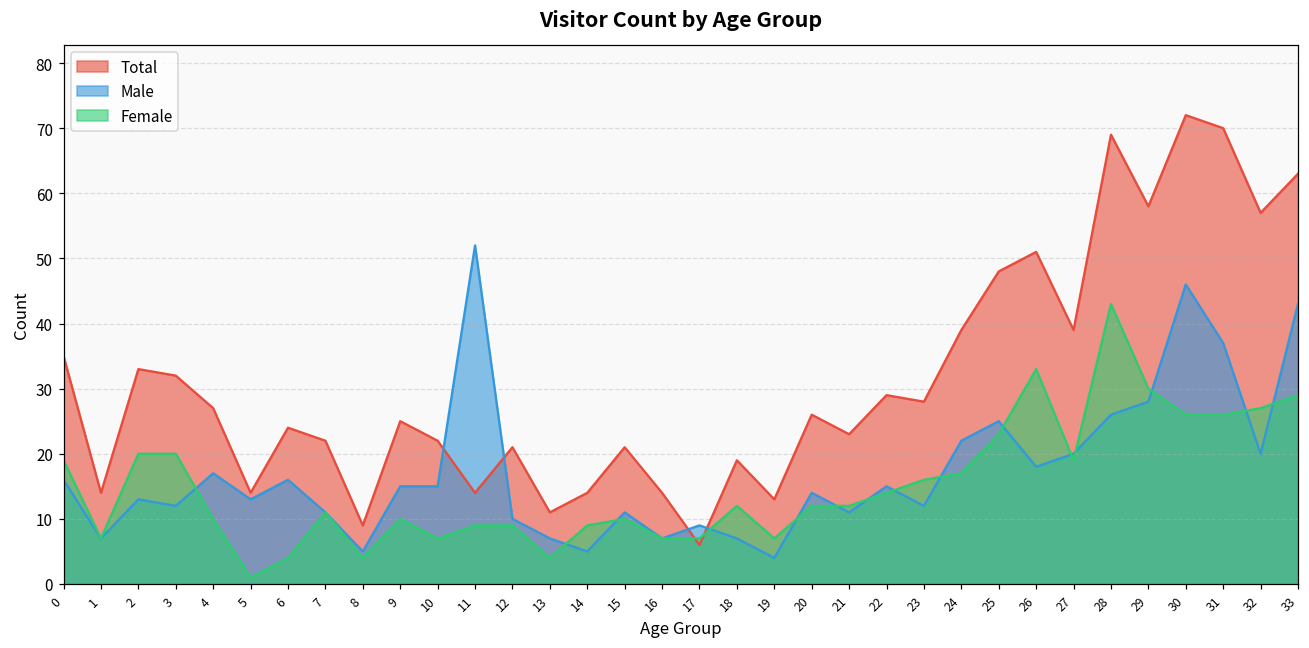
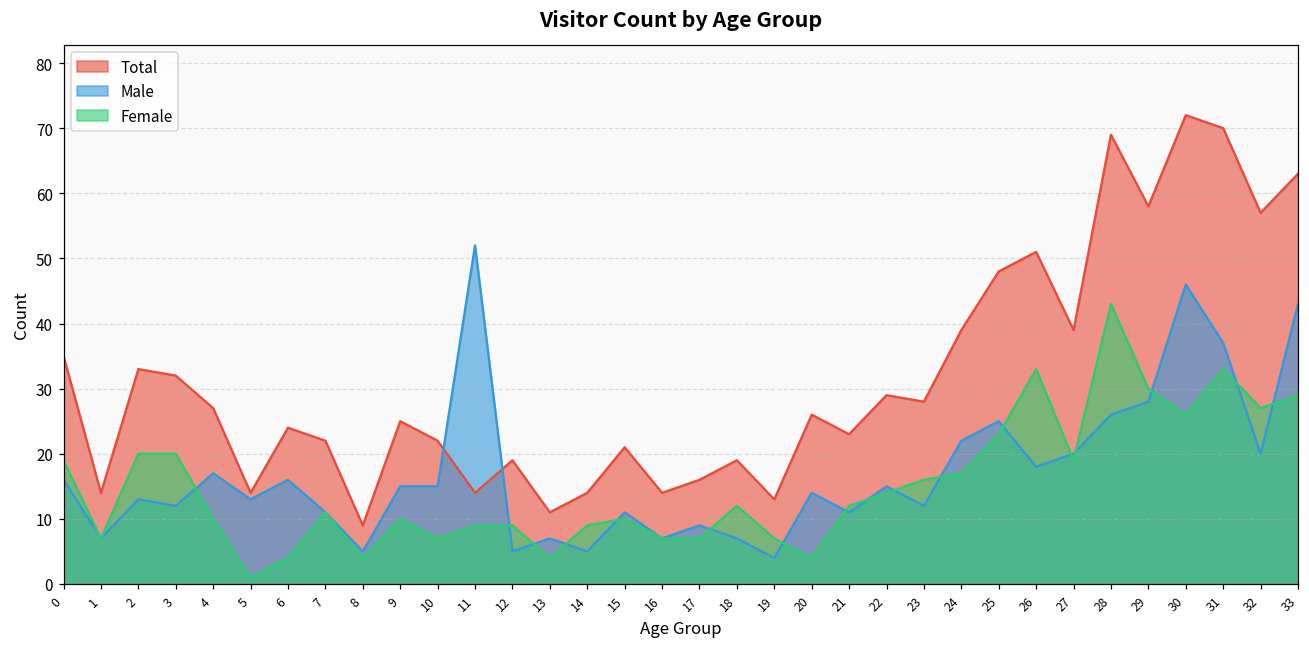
Total, 12: 21 -> 19
Male, 12: 10 -> 5
Total, 17: 6 -> 16
Female, 20: 12 -> 4
Female, 31: 26 -> 33
